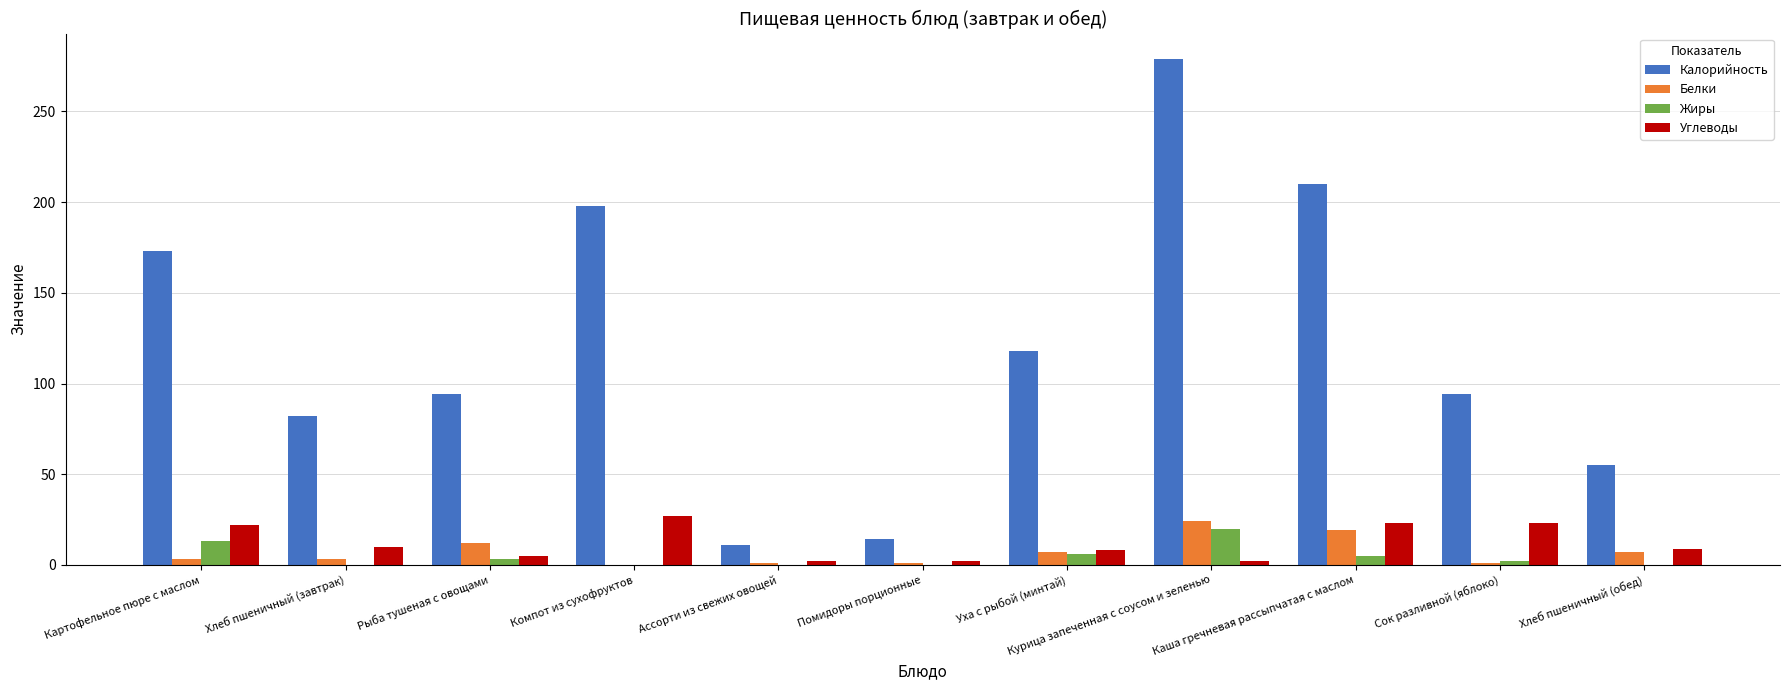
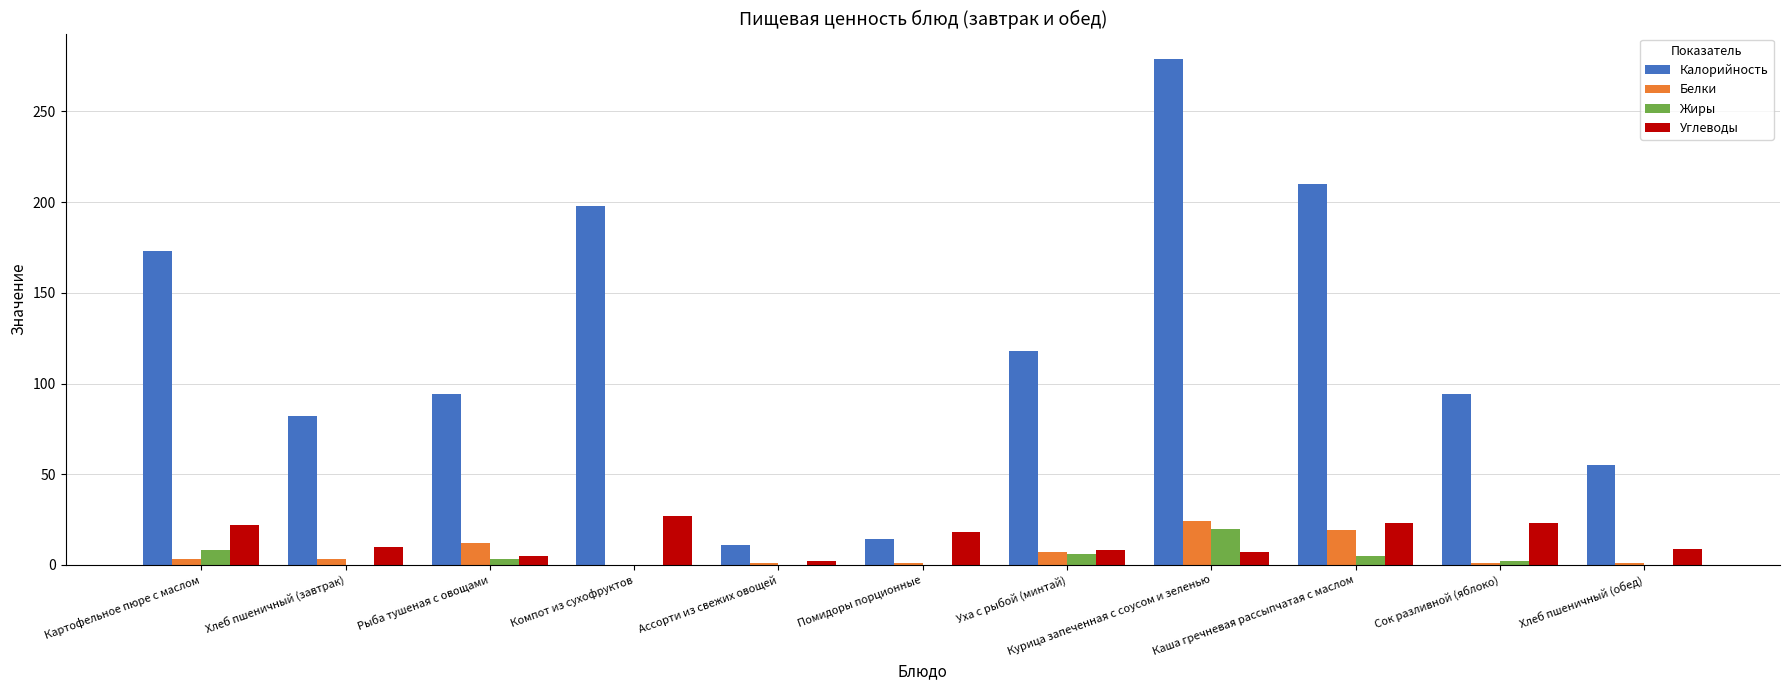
Жиры, Картофельное пюре с маслом: 13 -> 8
Углеводы, Помидоры порционные: 2 -> 18
Углеводы, Курица запеченная с соусом и зеленью: 2 -> 7
Белки, Хлеб пшеничный (обед): 7 -> 1
